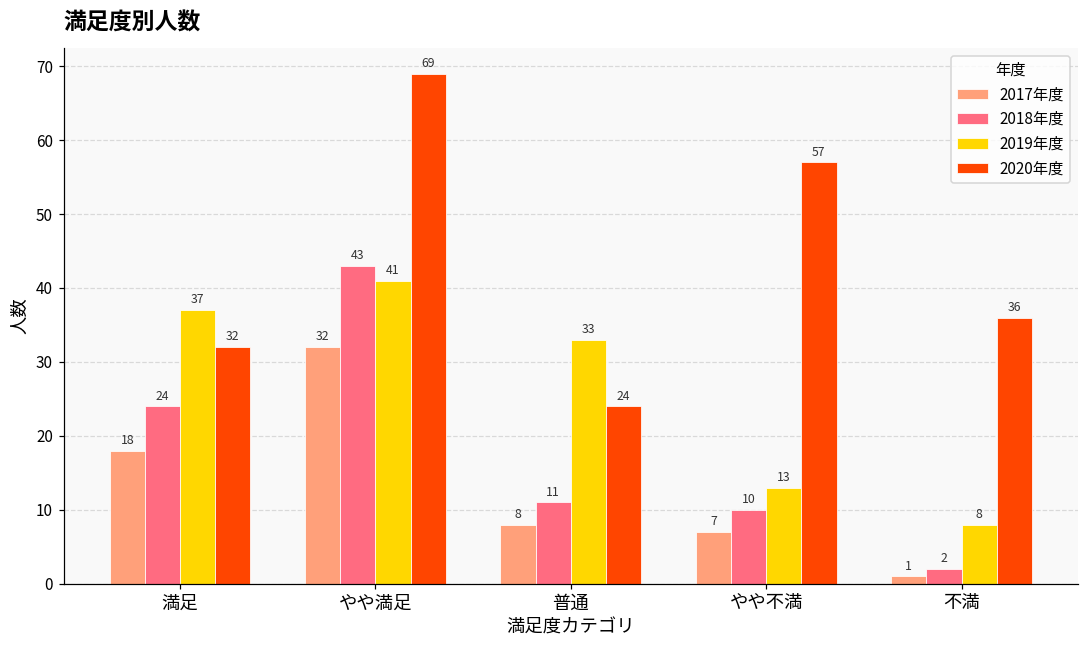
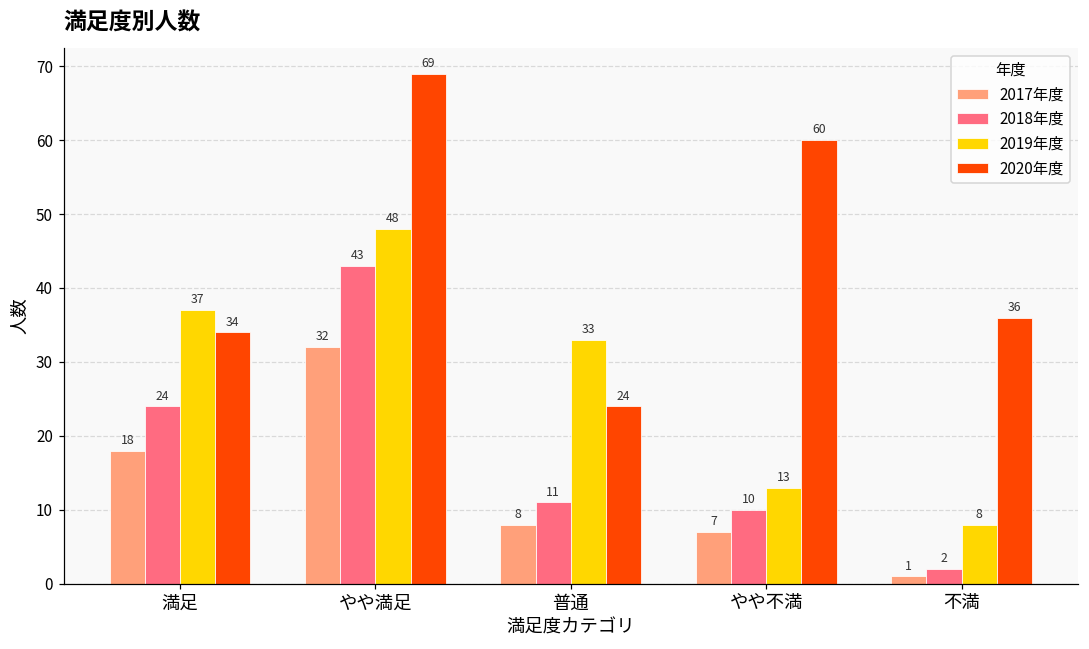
2020年度, 満足: 32 -> 34
2019年度, やや満足: 41 -> 48
2020年度, やや不満: 57 -> 60
